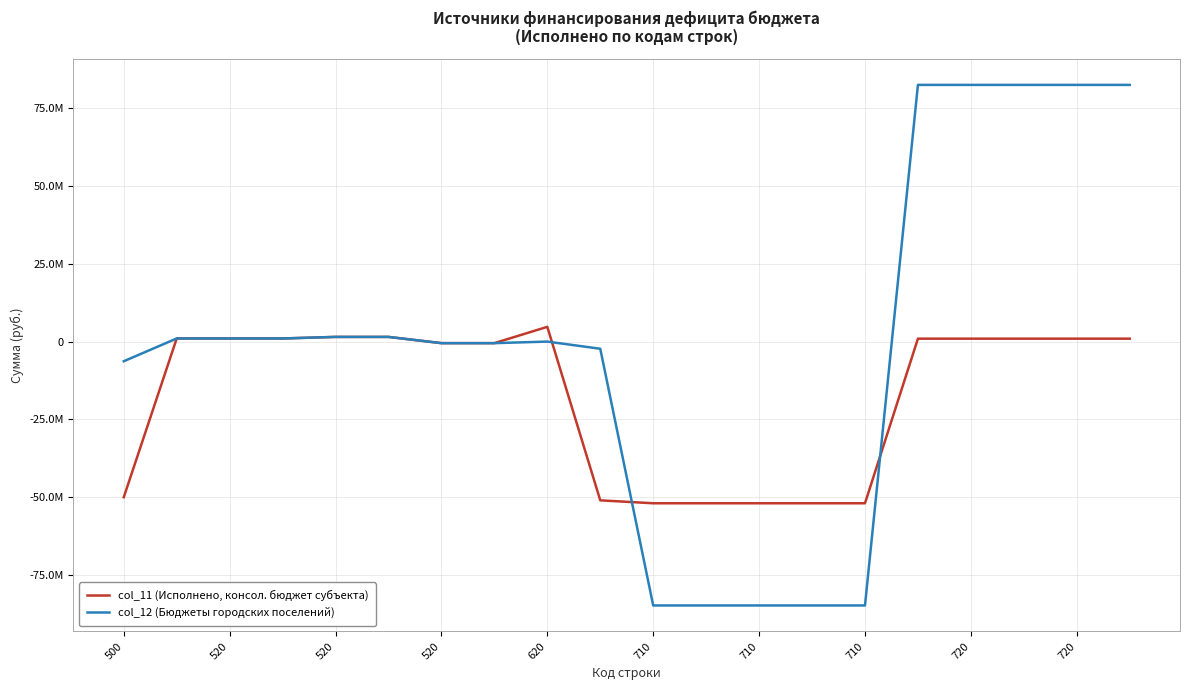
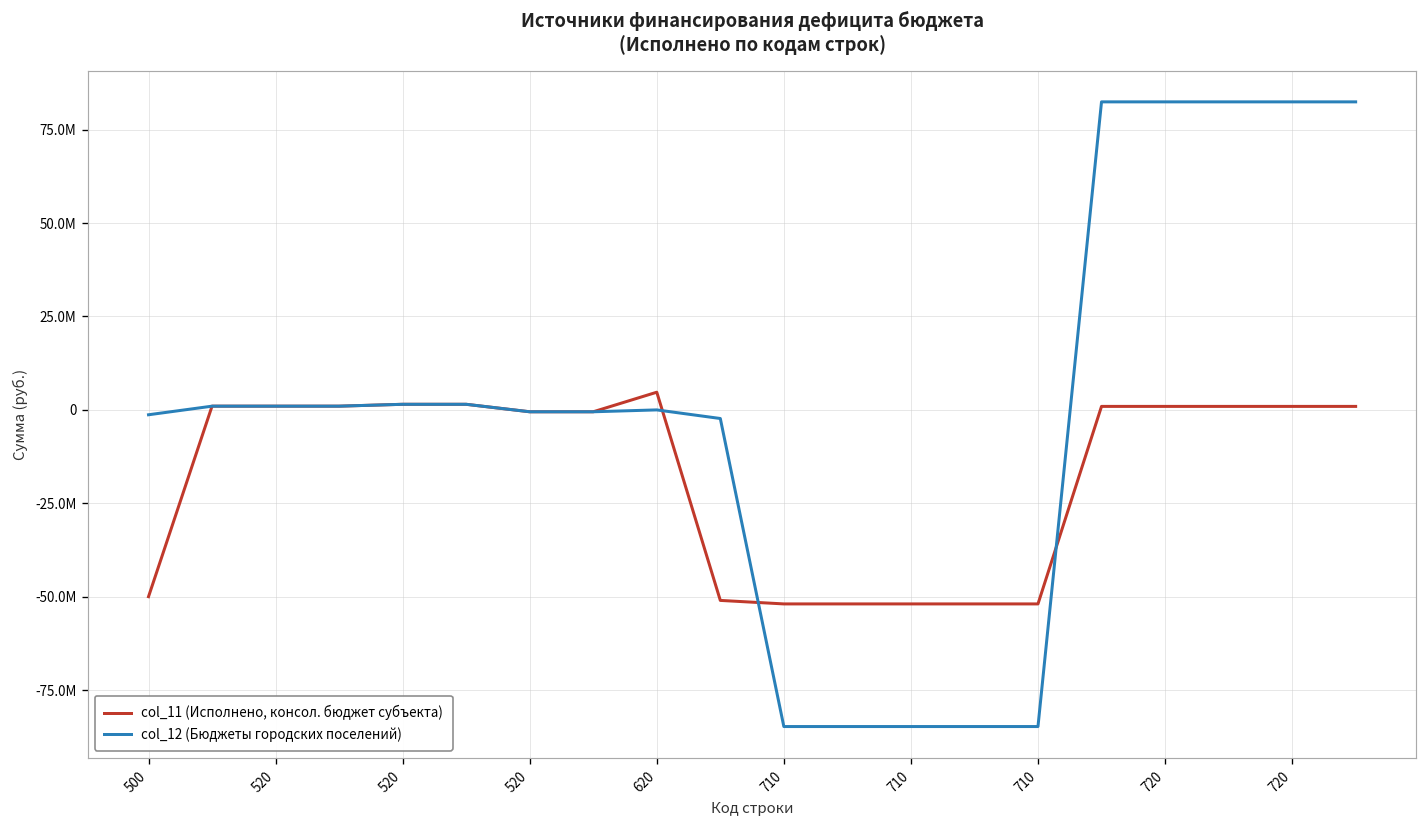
col_12 (Бюджеты городских поселений), 500: -6000000 -> -1000000
